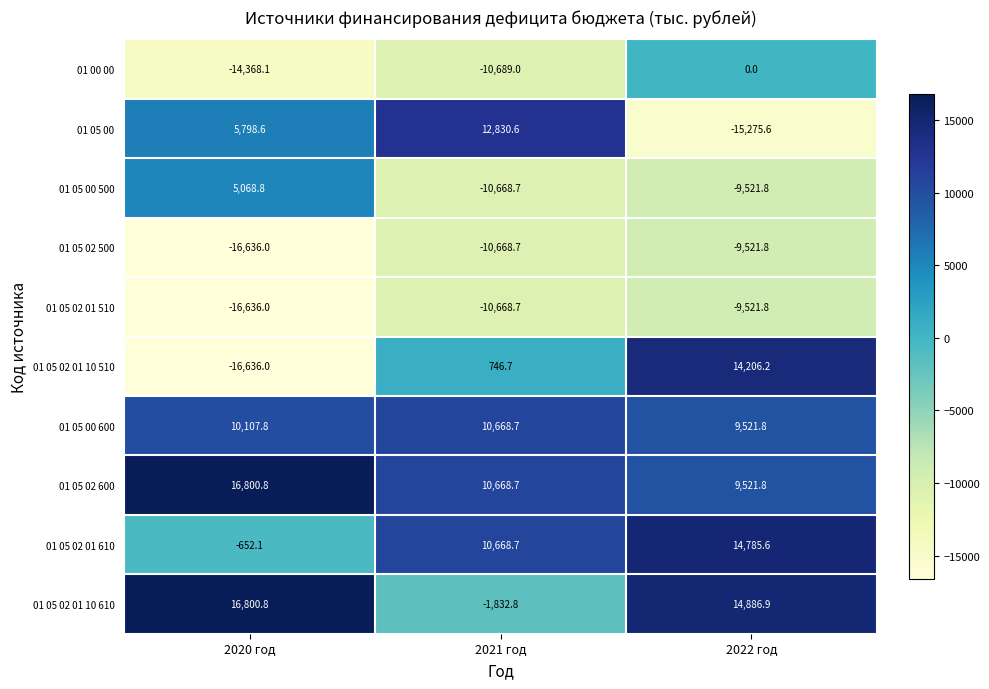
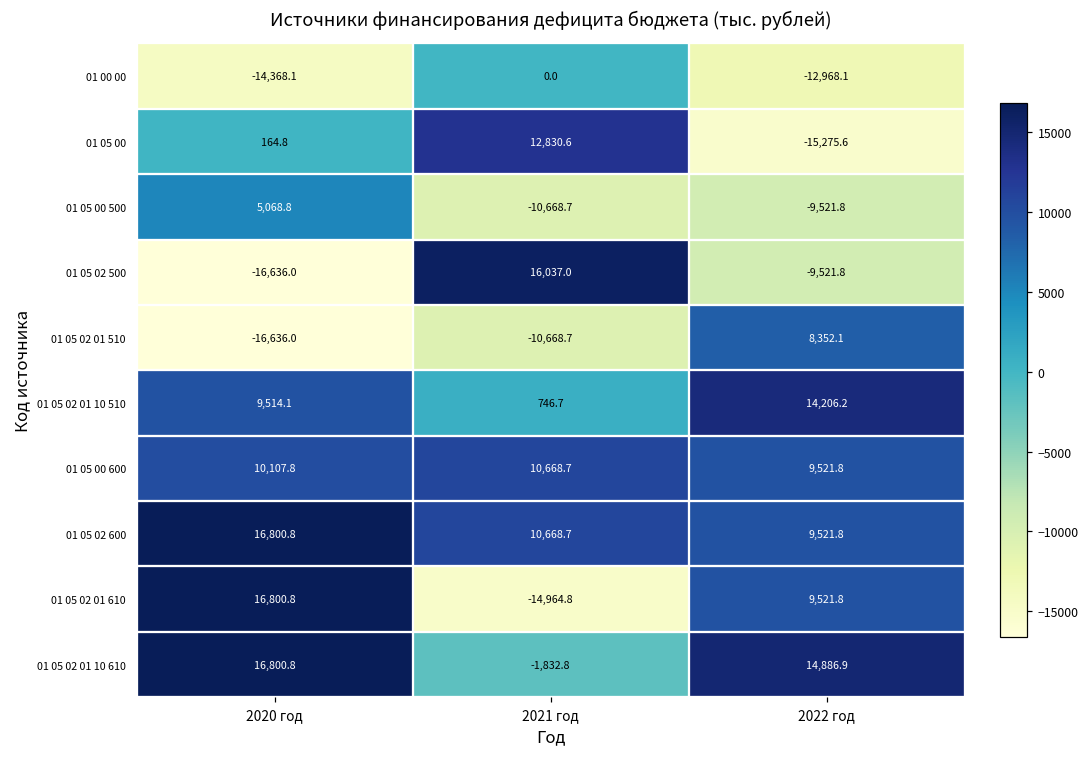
01 00 00, 2021 год: -10,689.0 -> 0.0
01 00 00, 2022 год: 0.0 -> -12,968.1
01 05 00, 2020 год: 5,798.6 -> 164.8
01 05 02 500, 2021 год: -10,668.7 -> 16,037.0
01 05 02 01 510, 2022 год: -9,521.8 -> 8,352.1
01 05 02 01 10 510, 2020 год: -16,636.0 -> 9,514.1
01 05 02 01 610, 2020 год: -652.1 -> 16,800.8
01 05 02 01 610, 2021 год: 10,668.7 -> -14,964.8
01 05 02 01 610, 2022 год: 14,785.6 -> 9,521.8
